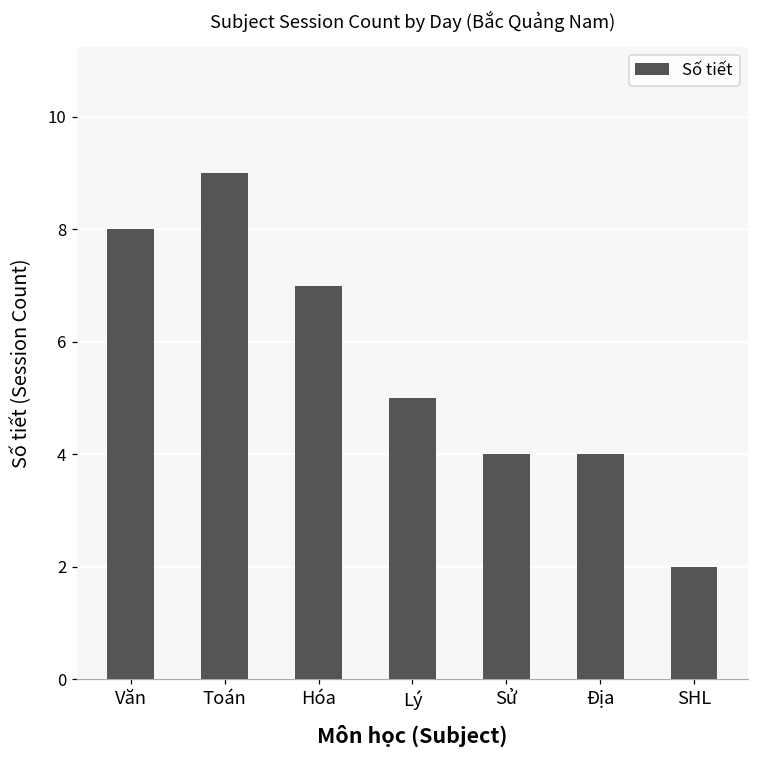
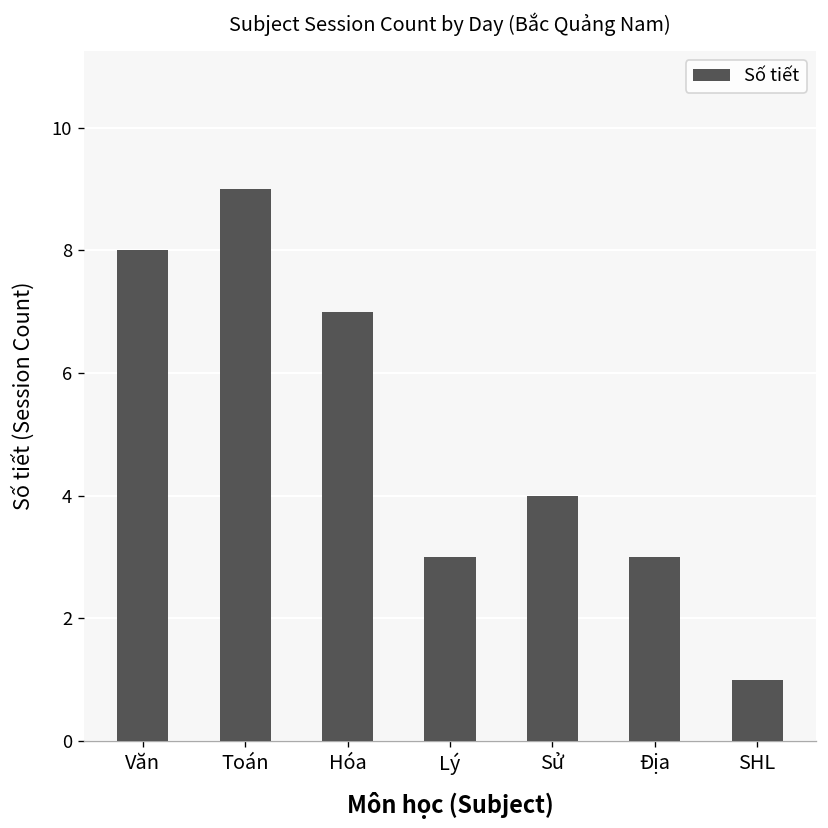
Lý: 5 -> 3
Địa: 4 -> 3
SHL: 2 -> 1
